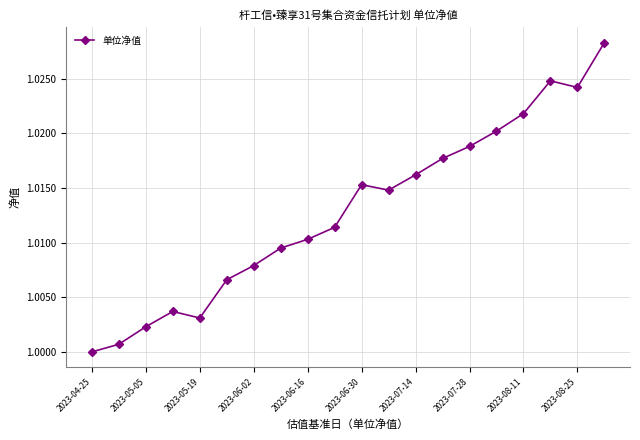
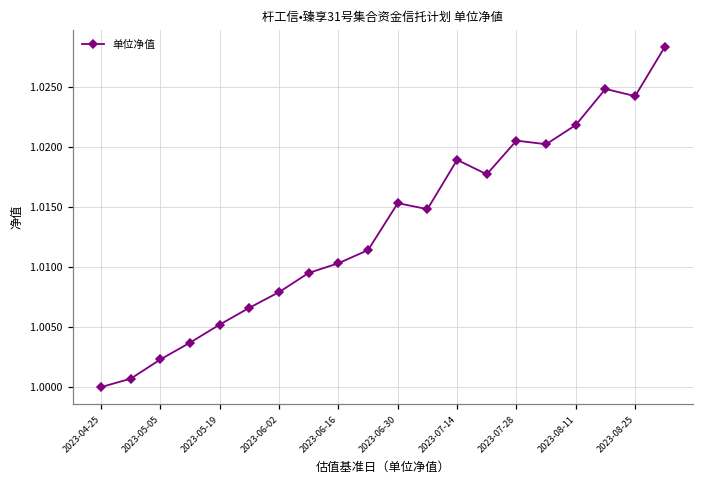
2023-05-19: 1.0031 -> 1.0052
2023-07-14: 1.0162 -> 1.0189
2023-07-28: 1.0188 -> 1.0205
